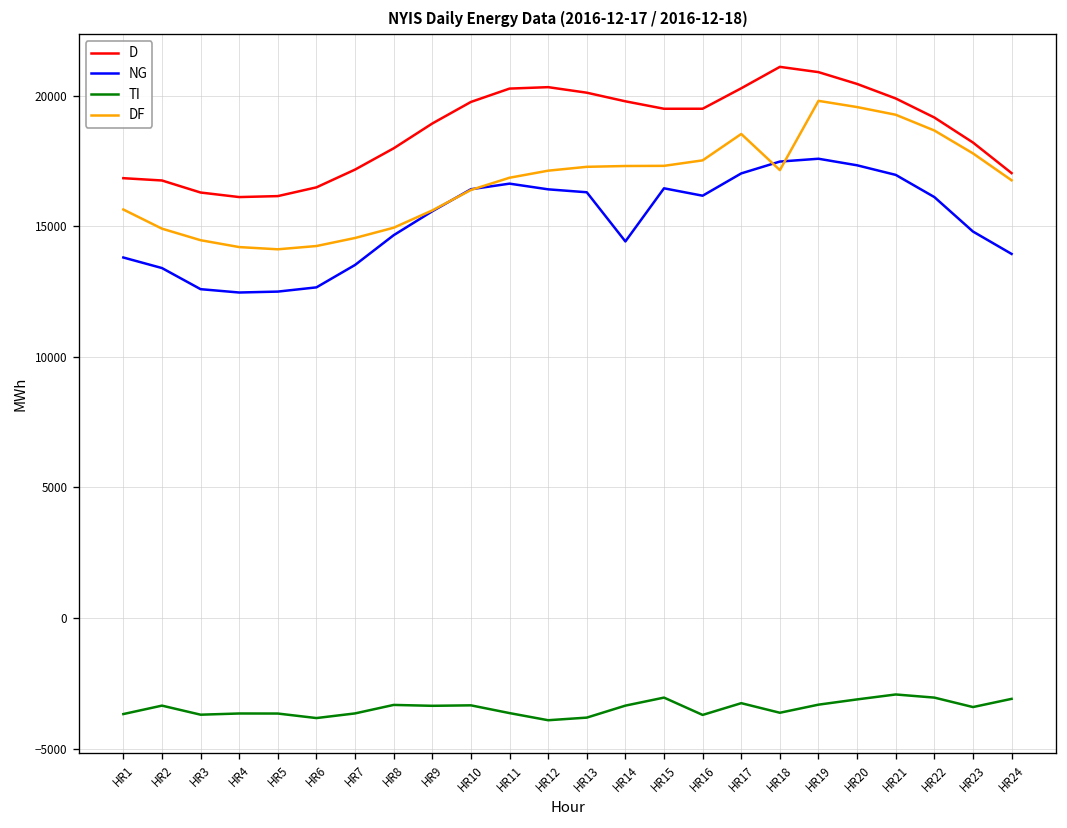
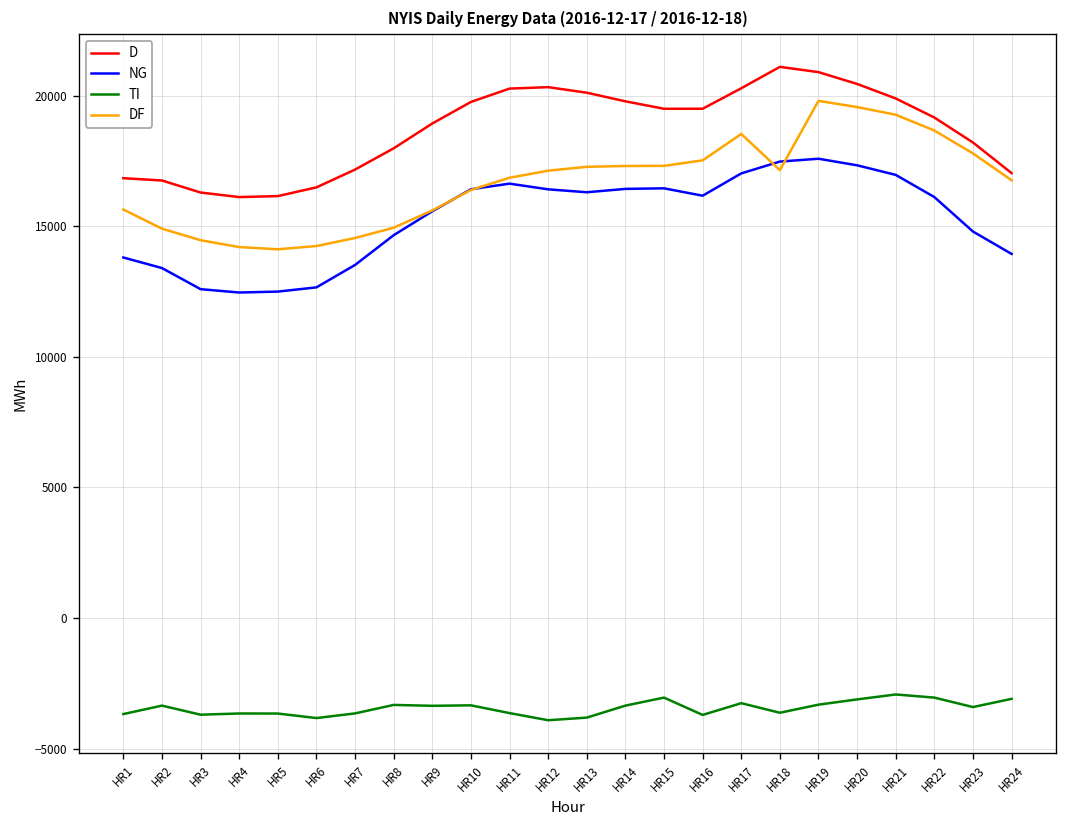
NG, HR14: 14400 -> 16400
